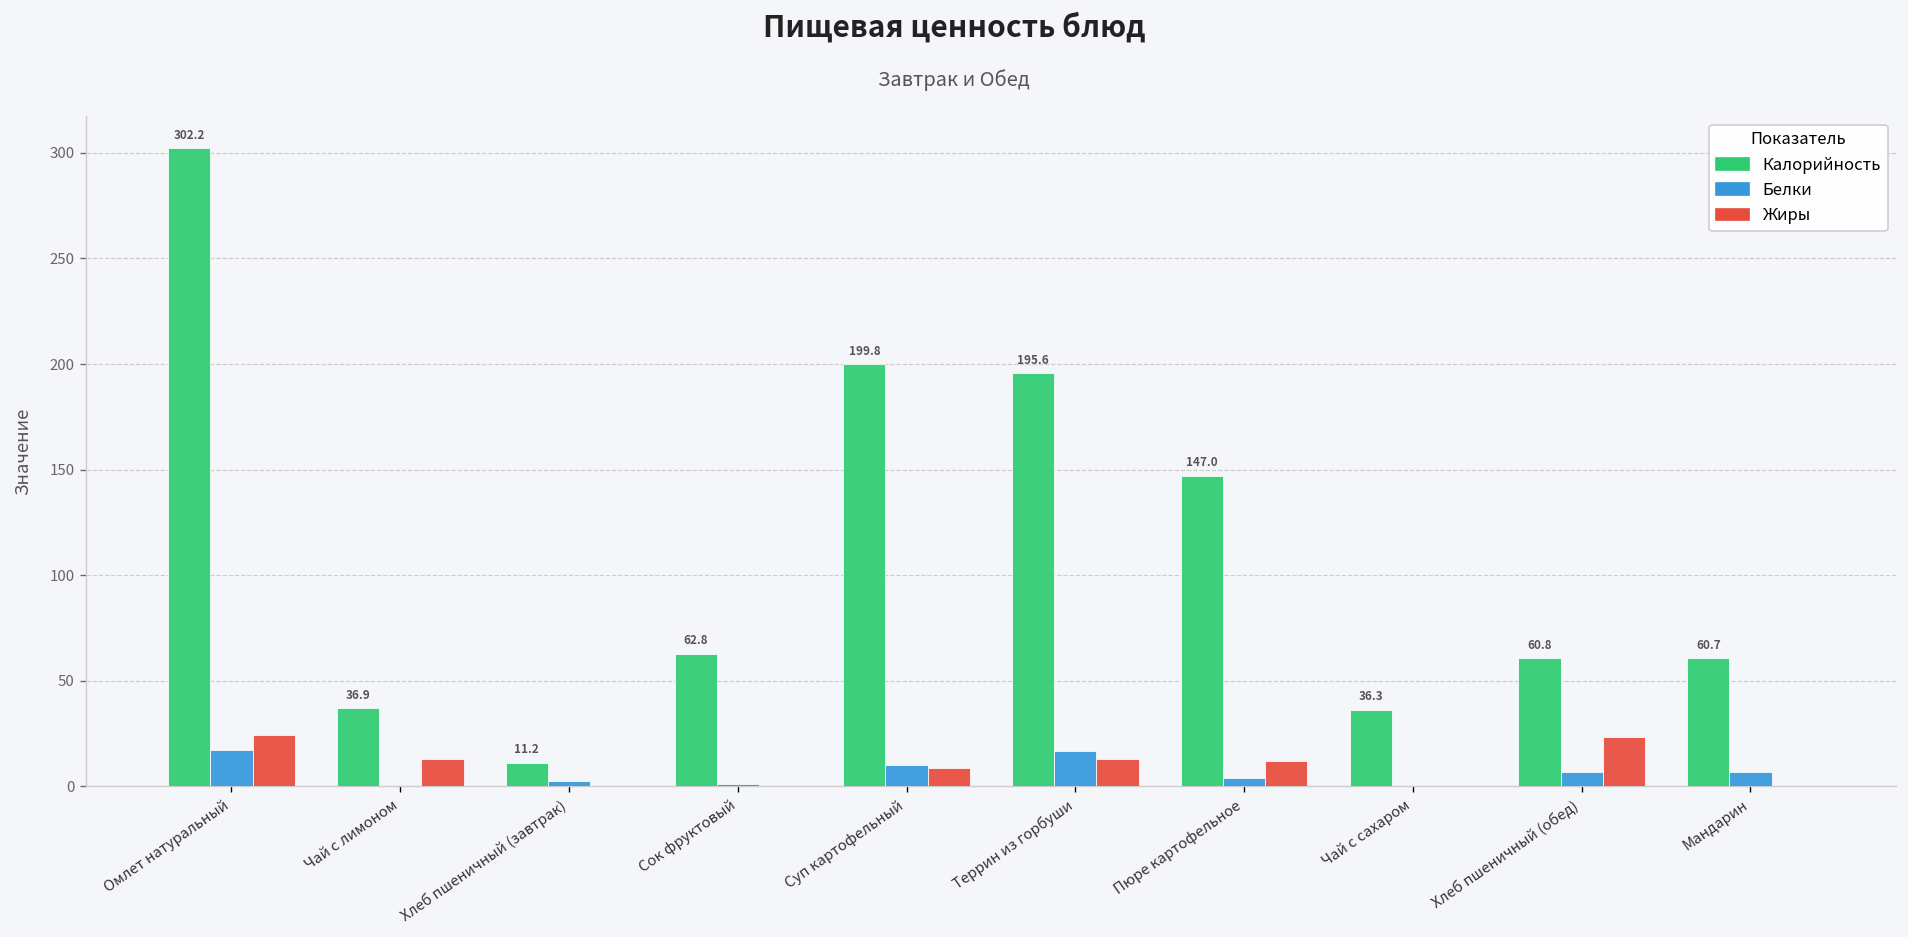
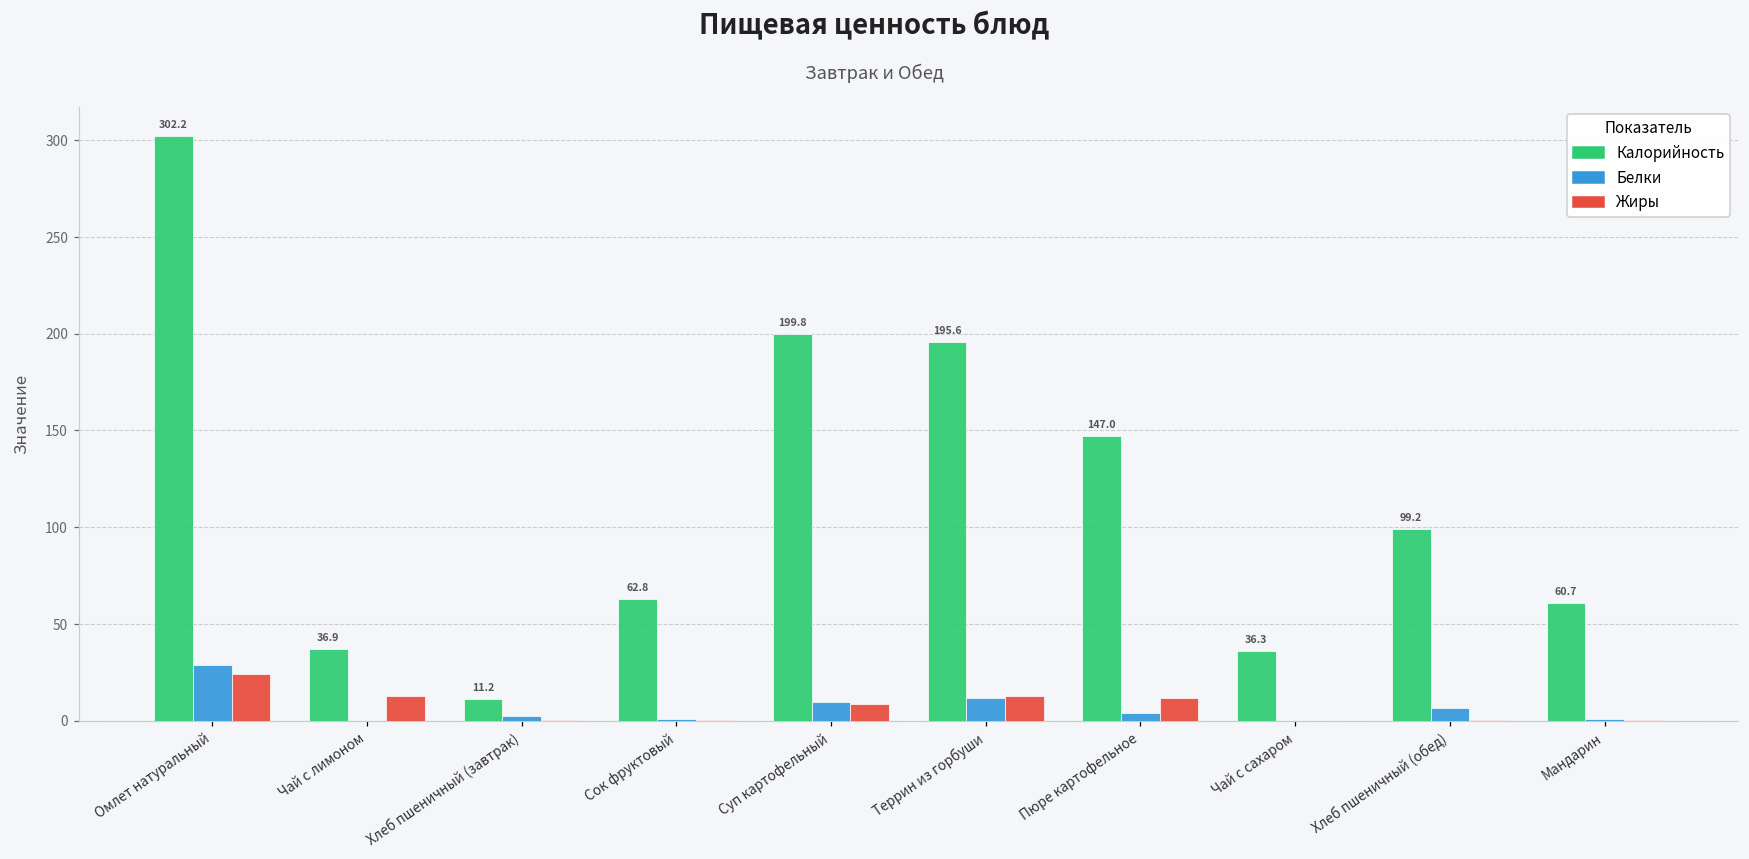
Белки, Омлет натуральный: 17 -> 29
Белки, Террин из горбуши: 17 -> 12
Калорийность, Хлеб пшеничный (обед): 60.8 -> 99.2
Жиры, Хлеб пшеничный (обед): 23 -> 0
Белки, Мандарин: 7 -> 1
